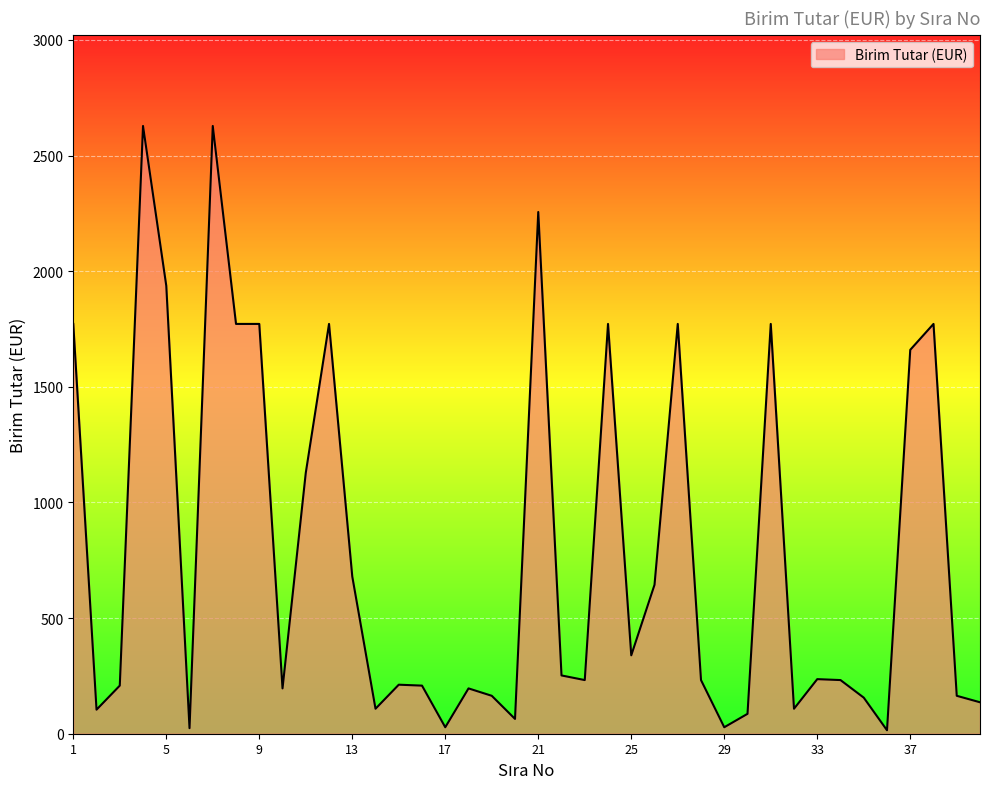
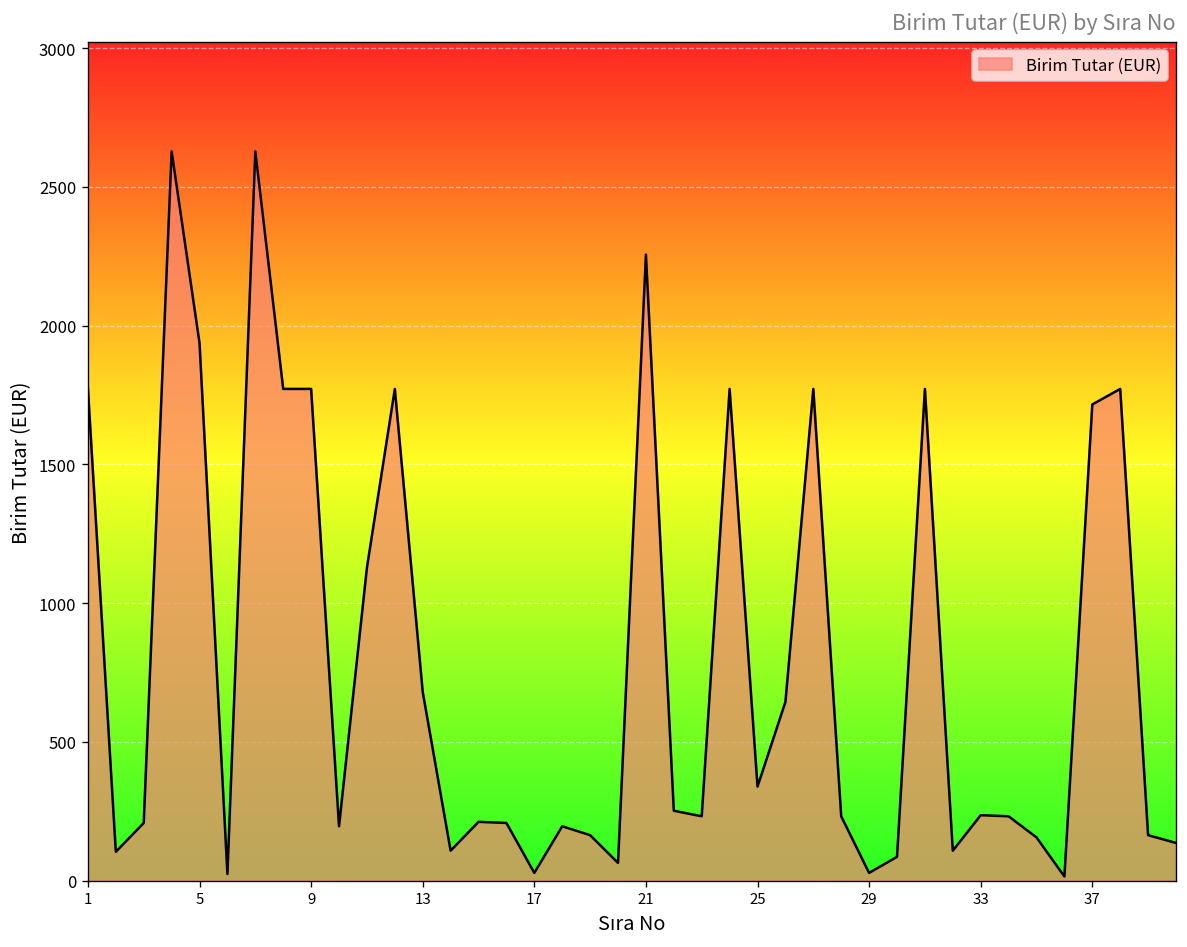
37: 1660 -> 1720
